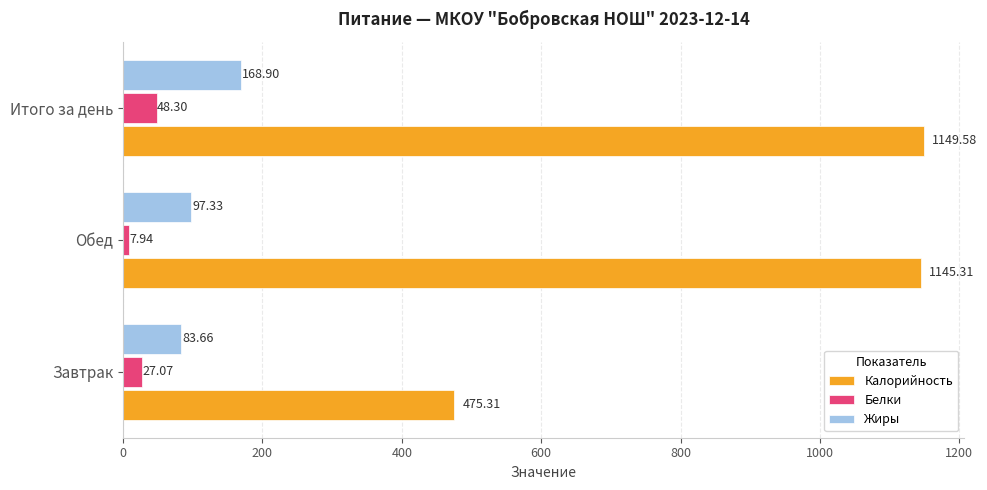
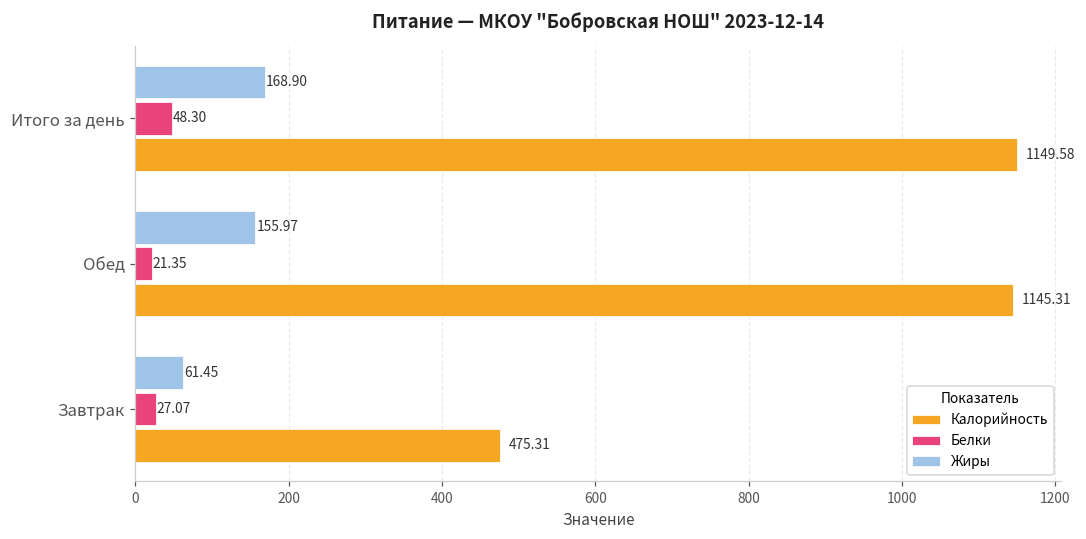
Жиры, Обед: 97.33 -> 155.97
Белки, Обед: 7.94 -> 21.35
Жиры, Завтрак: 83.66 -> 61.45
